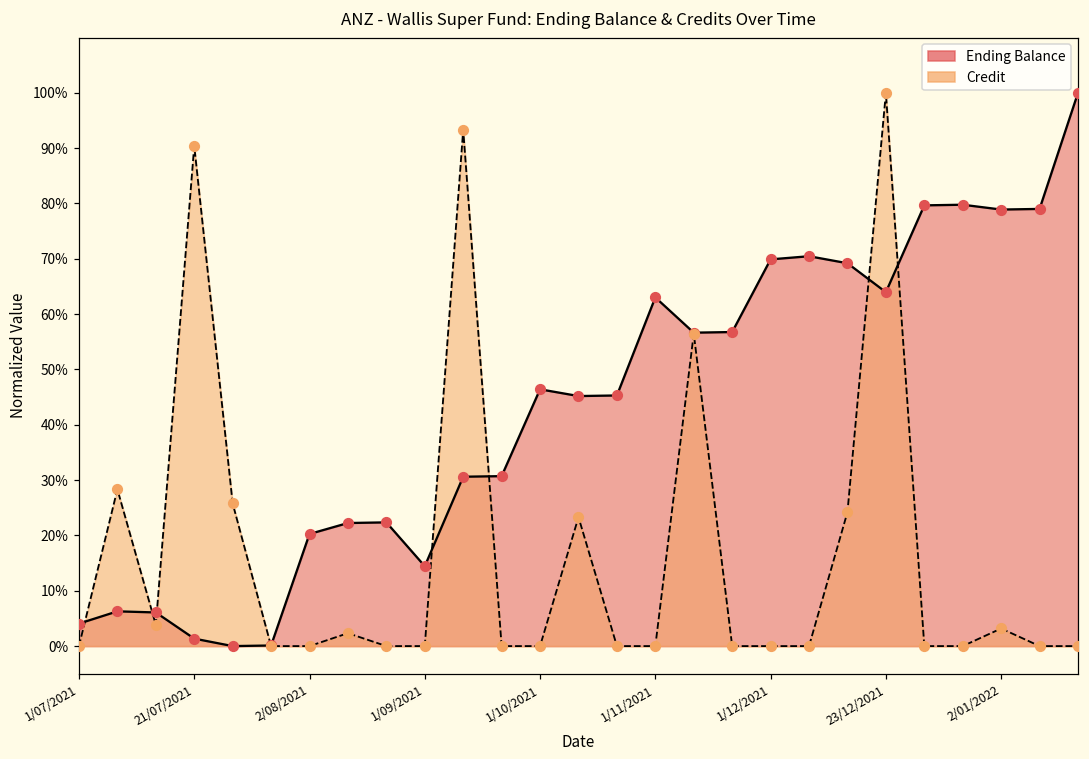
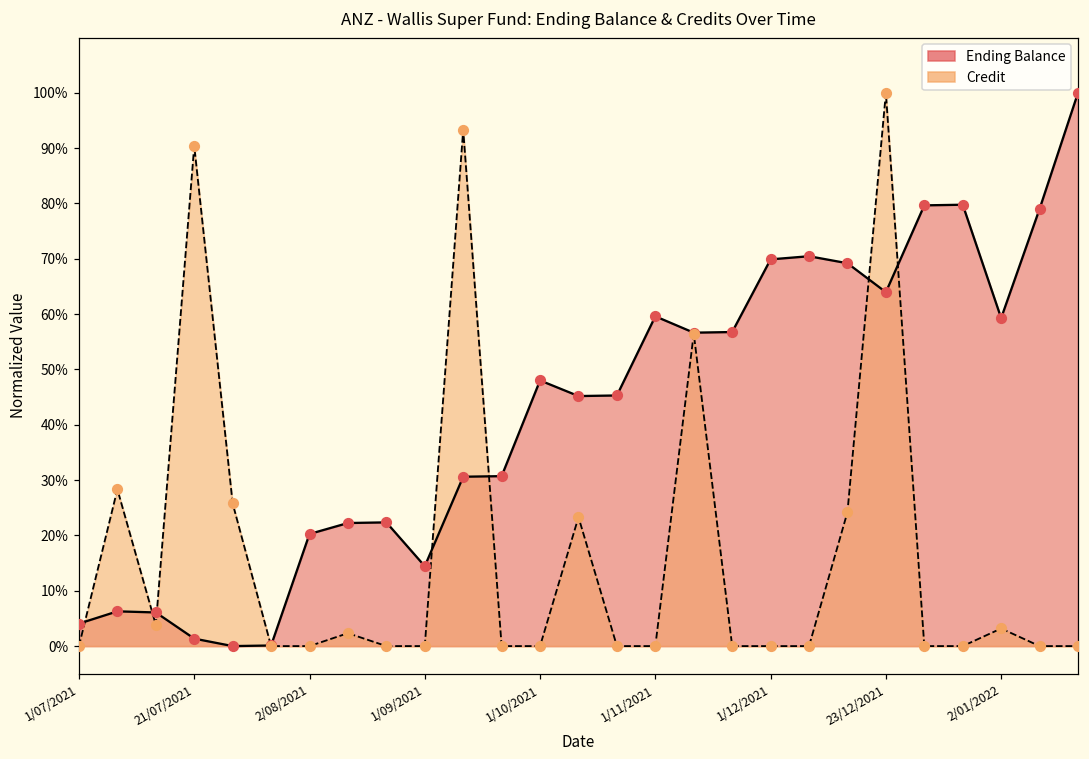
Ending Balance, 1/10/2021: 46% -> 48%
Ending Balance, 1/11/2021: 63% -> 60%
Ending Balance, 2/01/2022: 79% -> 59%
